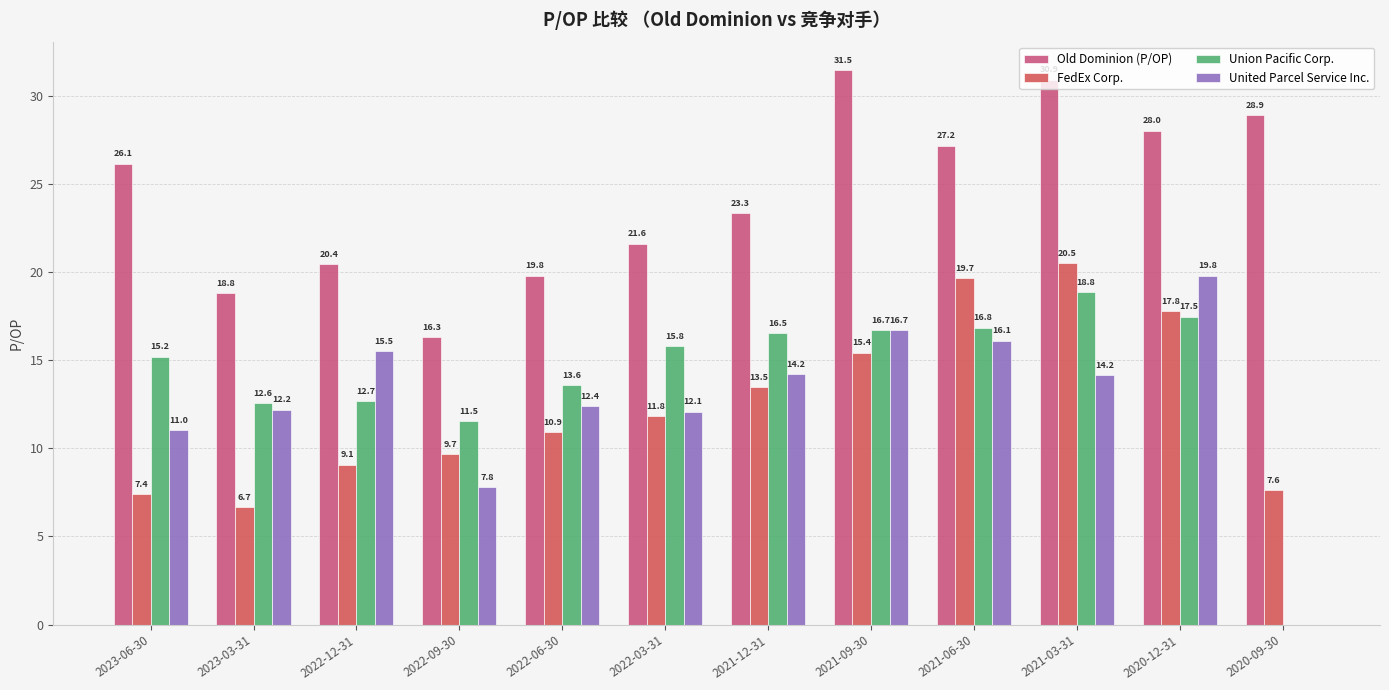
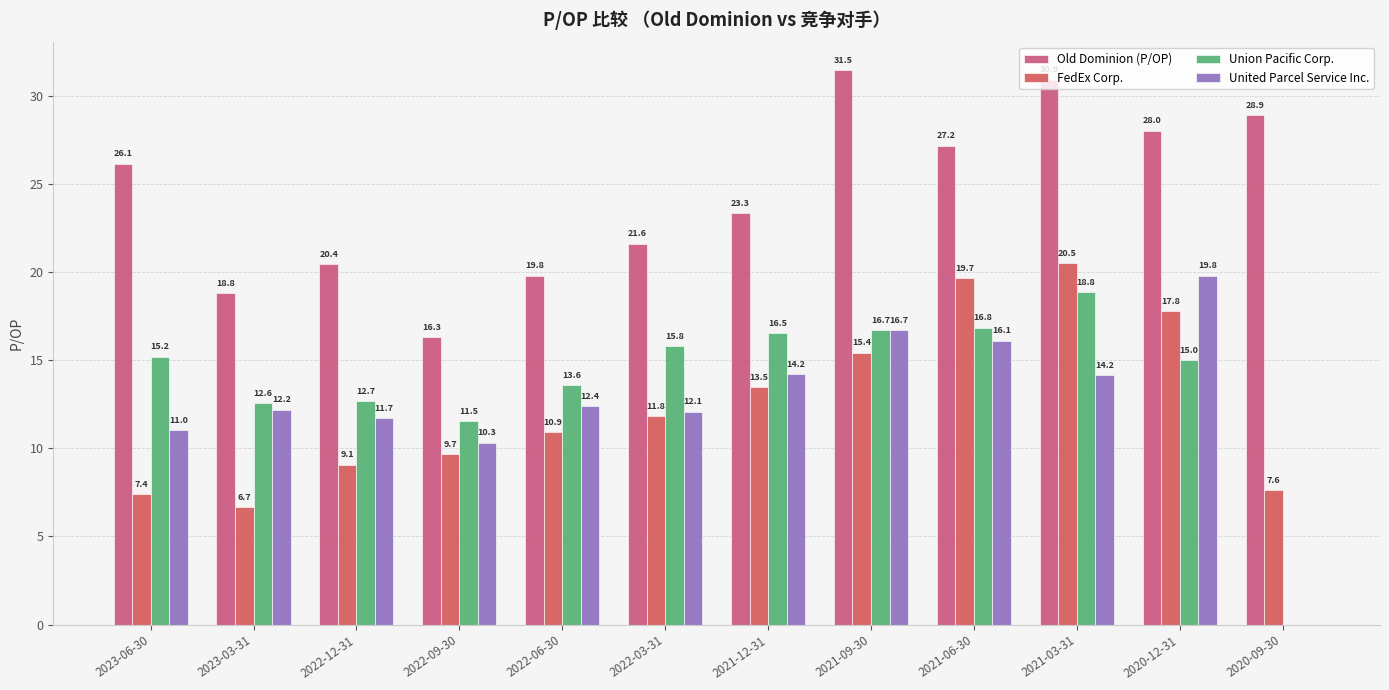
United Parcel Service Inc., 2022-12-31: 15.5 -> 11.7
United Parcel Service Inc., 2022-09-30: 7.8 -> 10.3
Union Pacific Corp., 2020-12-31: 17.5 -> 15.0
